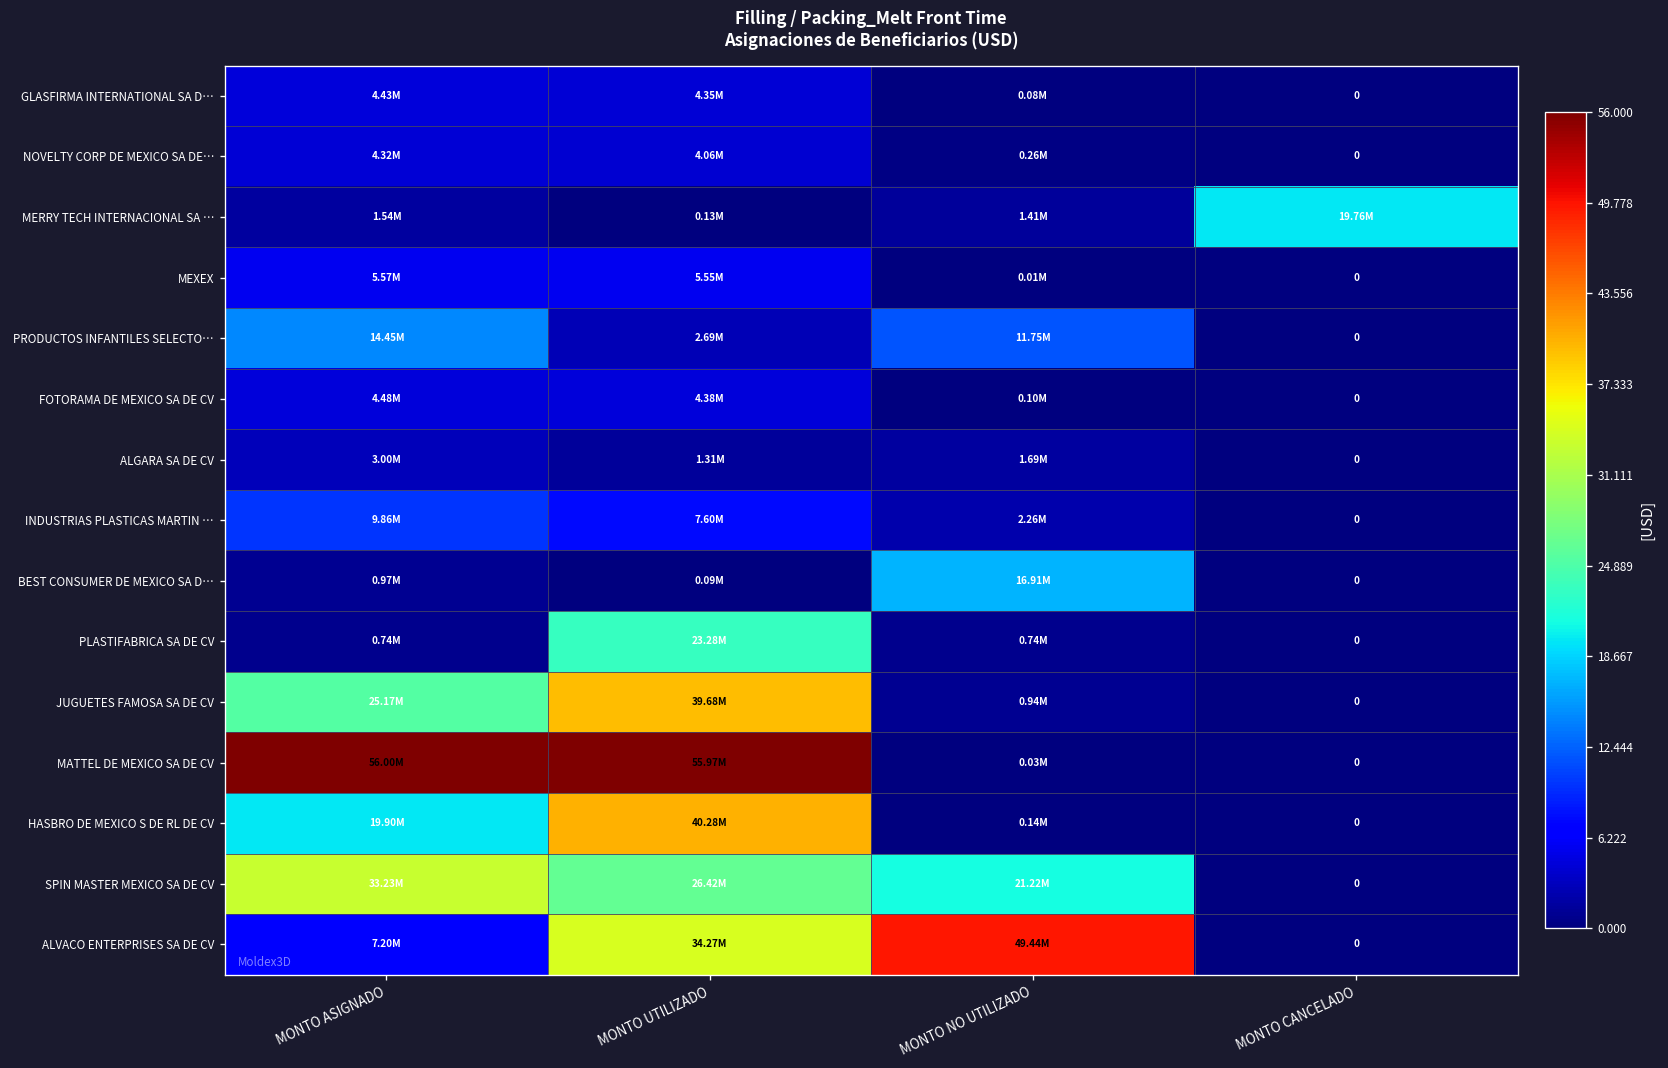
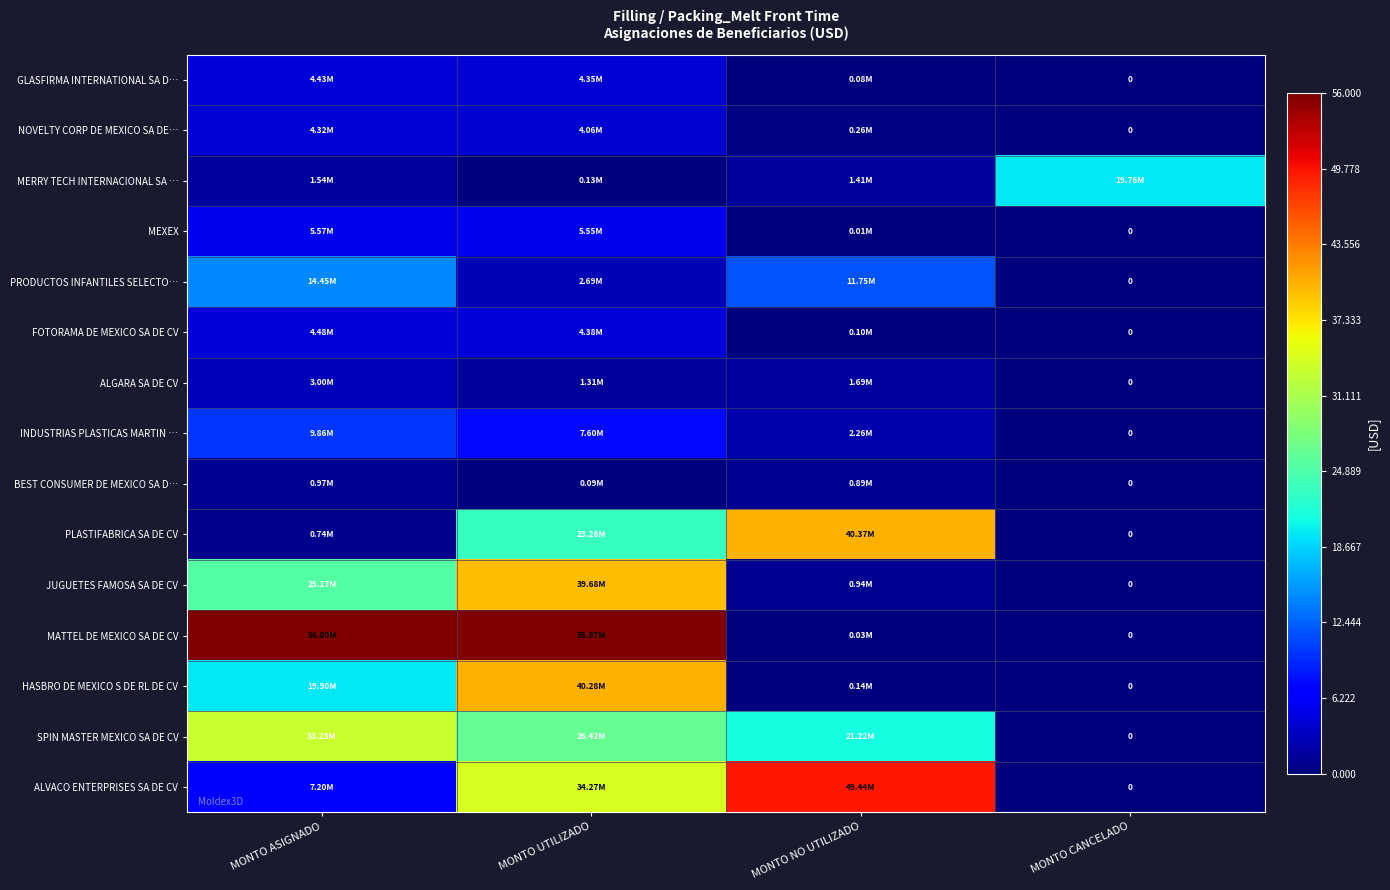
BEST CONSUMER DE MEXICO SA D…, MONTO NO UTILIZADO: 16.91M -> 0.89M
PLASTIFABRICA SA DE CV, MONTO NO UTILIZADO: 0.74M -> 40.37M
